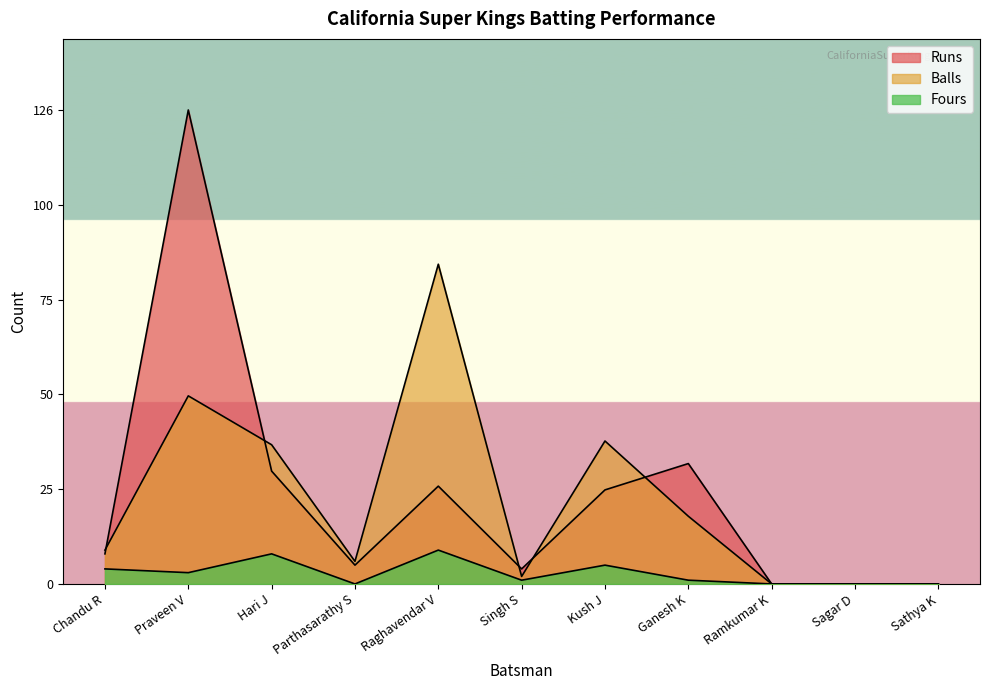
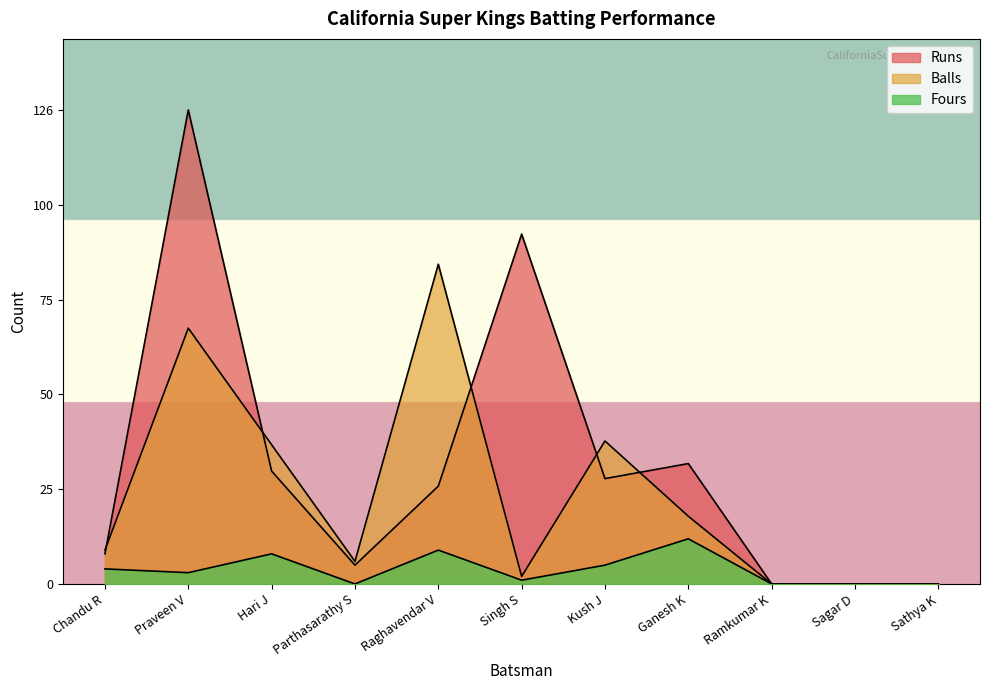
Balls, Praveen V: 50 -> 68
Runs, Singh S: 4 -> 93
Runs, Kush J: 25 -> 28
Fours, Ganesh K: 1 -> 12
